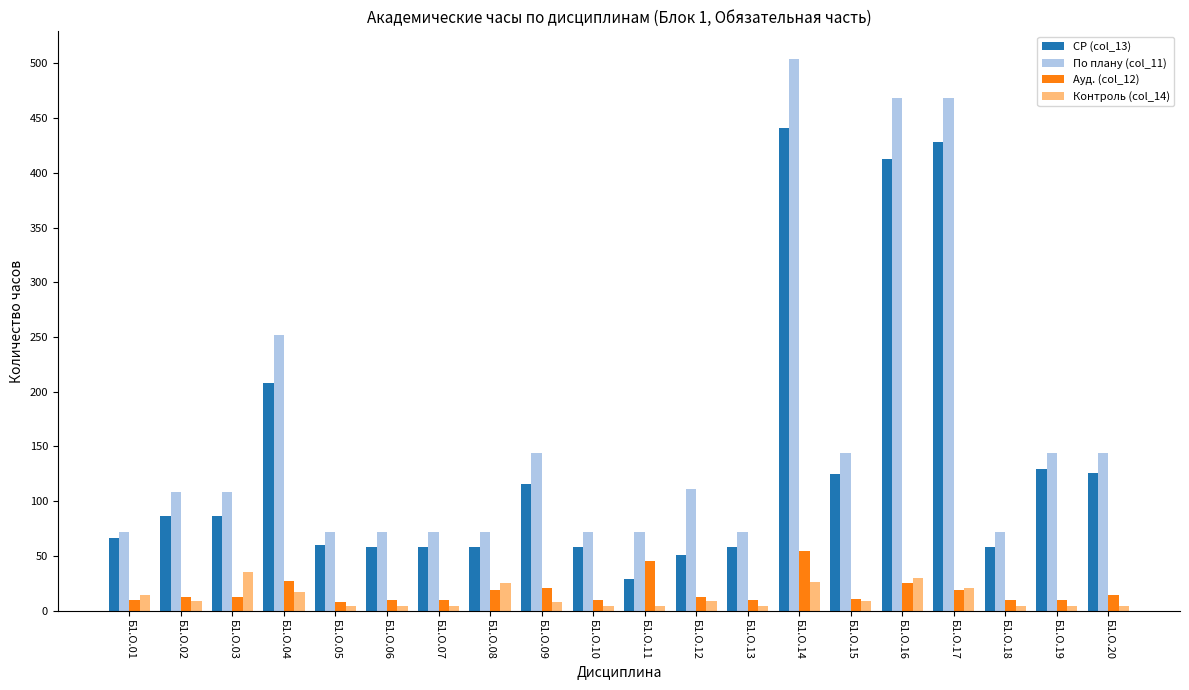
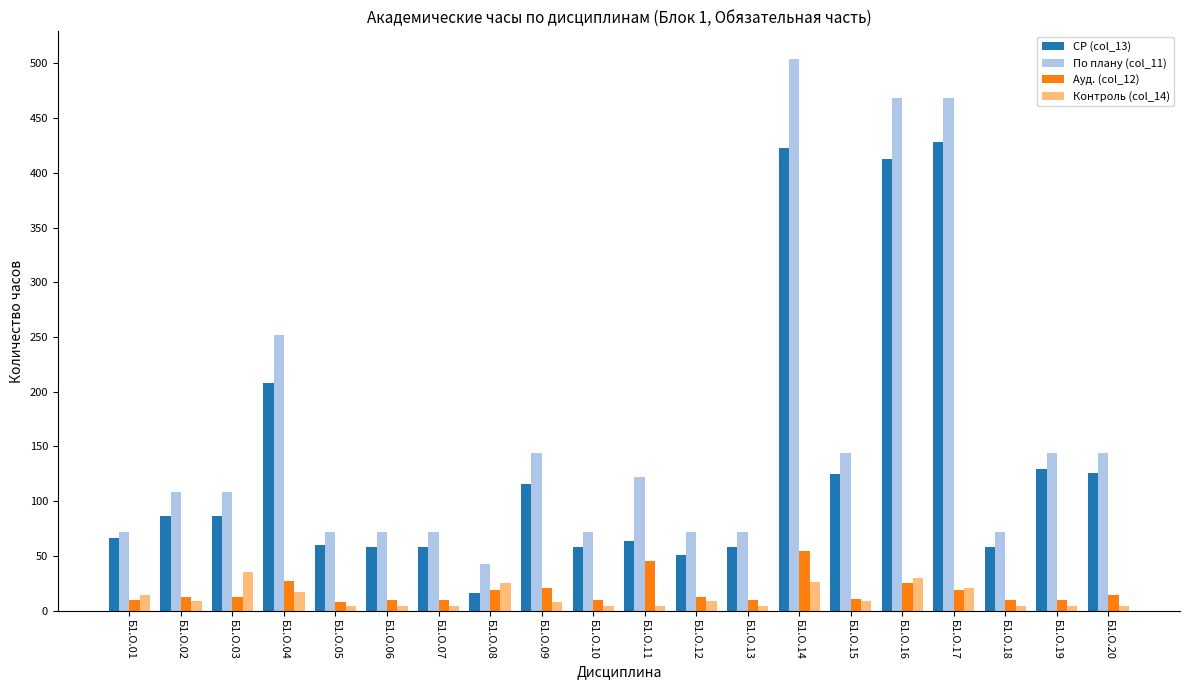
СР (col_13), Б1.О.08: 58 -> 16
По плану (col_11), Б1.О.08: 72 -> 43
СР (col_13), Б1.О.11: 29 -> 64
По плану (col_11), Б1.О.11: 72 -> 122
По плану (col_11), Б1.О.12: 111 -> 72
СР (col_13), Б1.О.14: 441 -> 423
